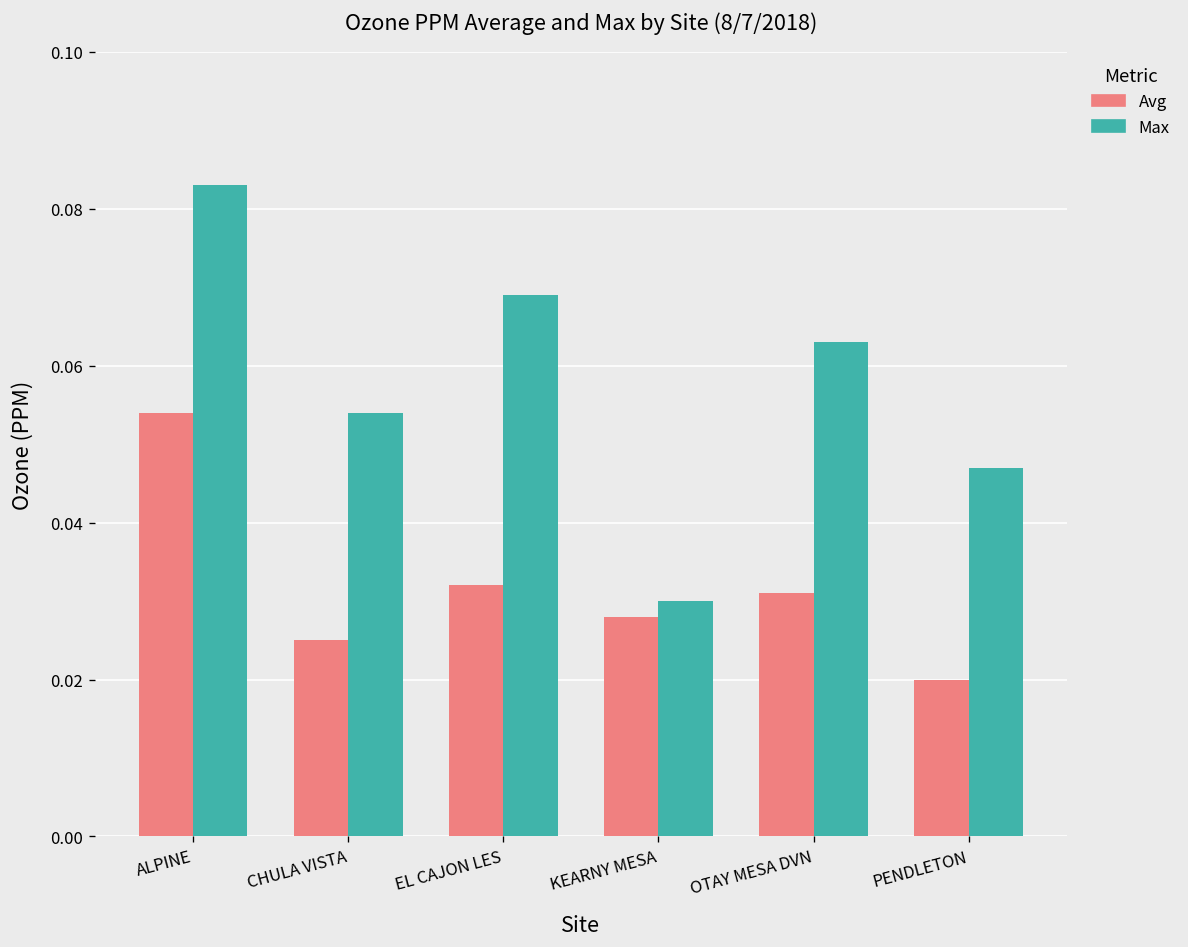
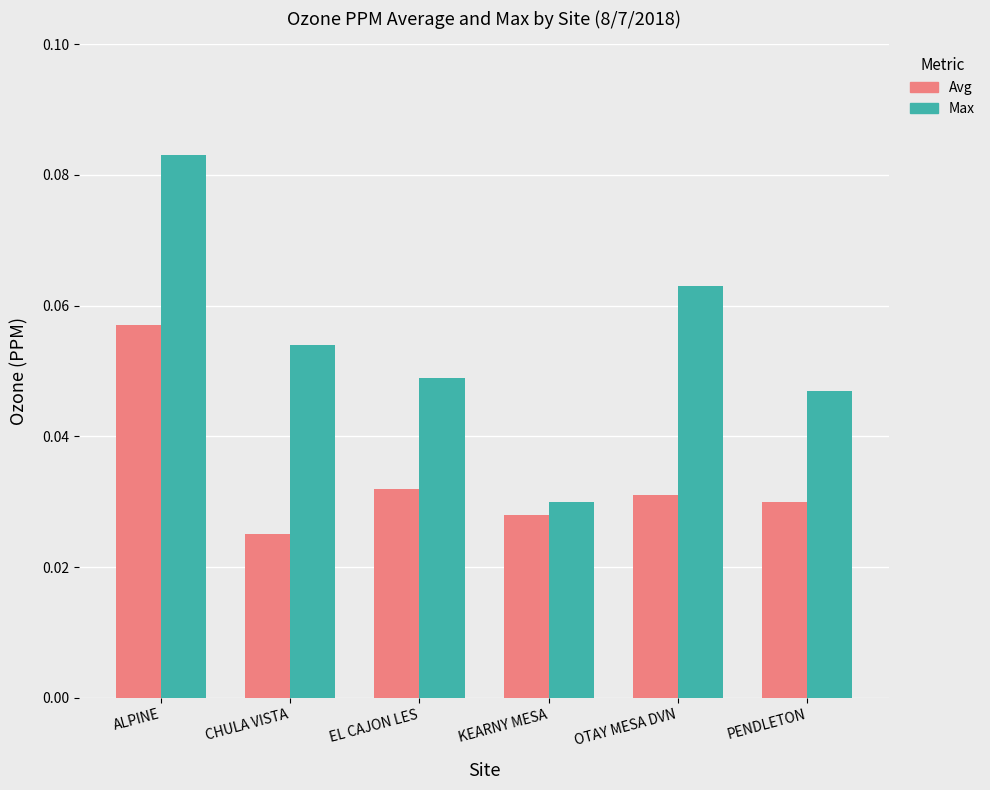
Avg, ALPINE: 0.054 -> 0.057
Max, EL CAJON LES: 0.069 -> 0.049
Avg, PENDLETON: 0.02 -> 0.03
